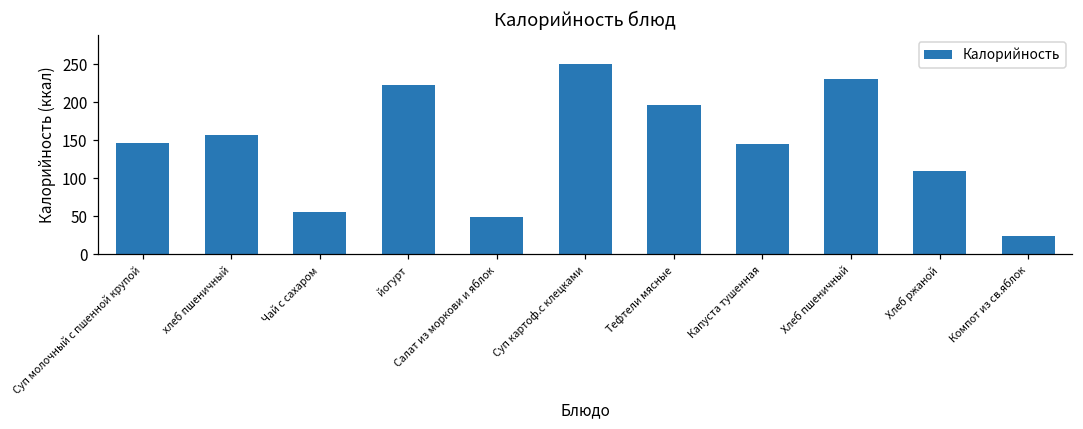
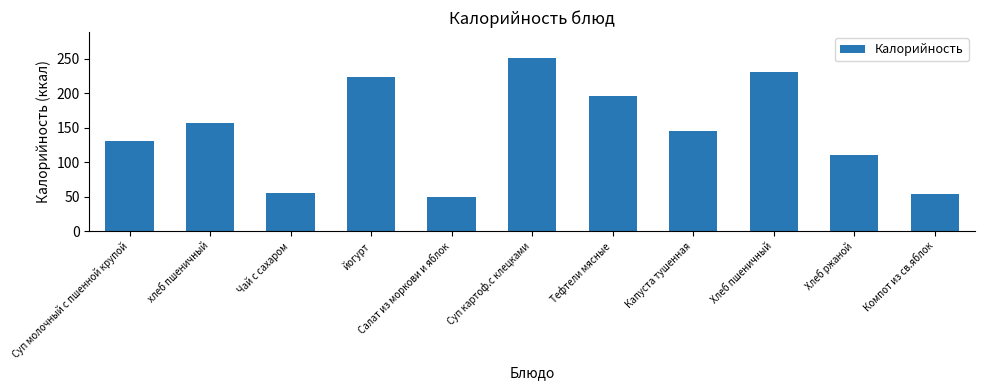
Суп молочный с пшенной крупой: 150 -> 130
Компот из св.яблок: 20 -> 50
